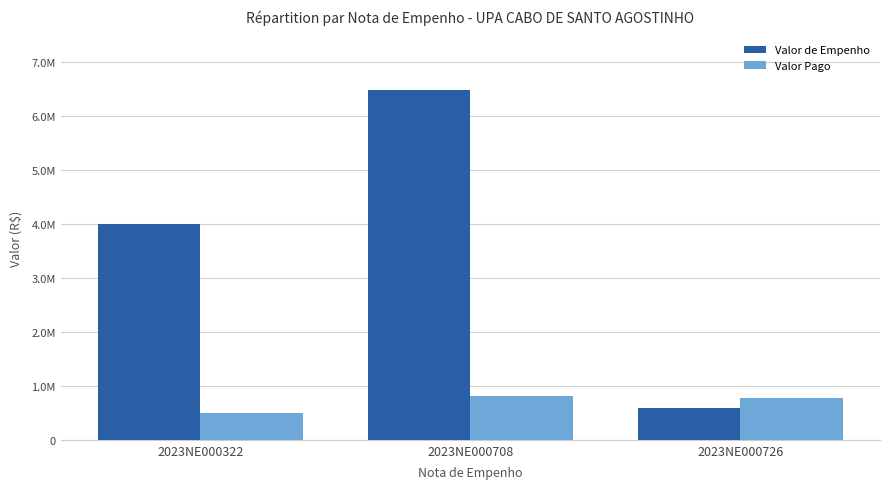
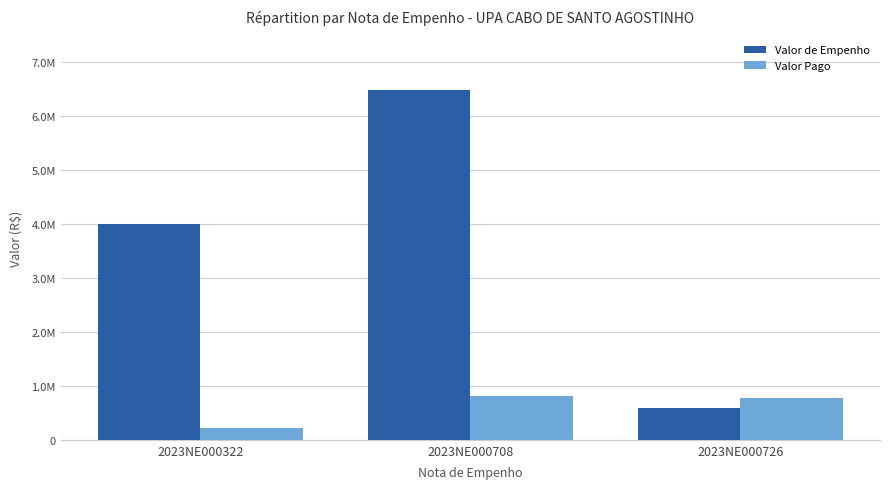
Valor Pago, 2023NE000322: 500000 -> 200000
